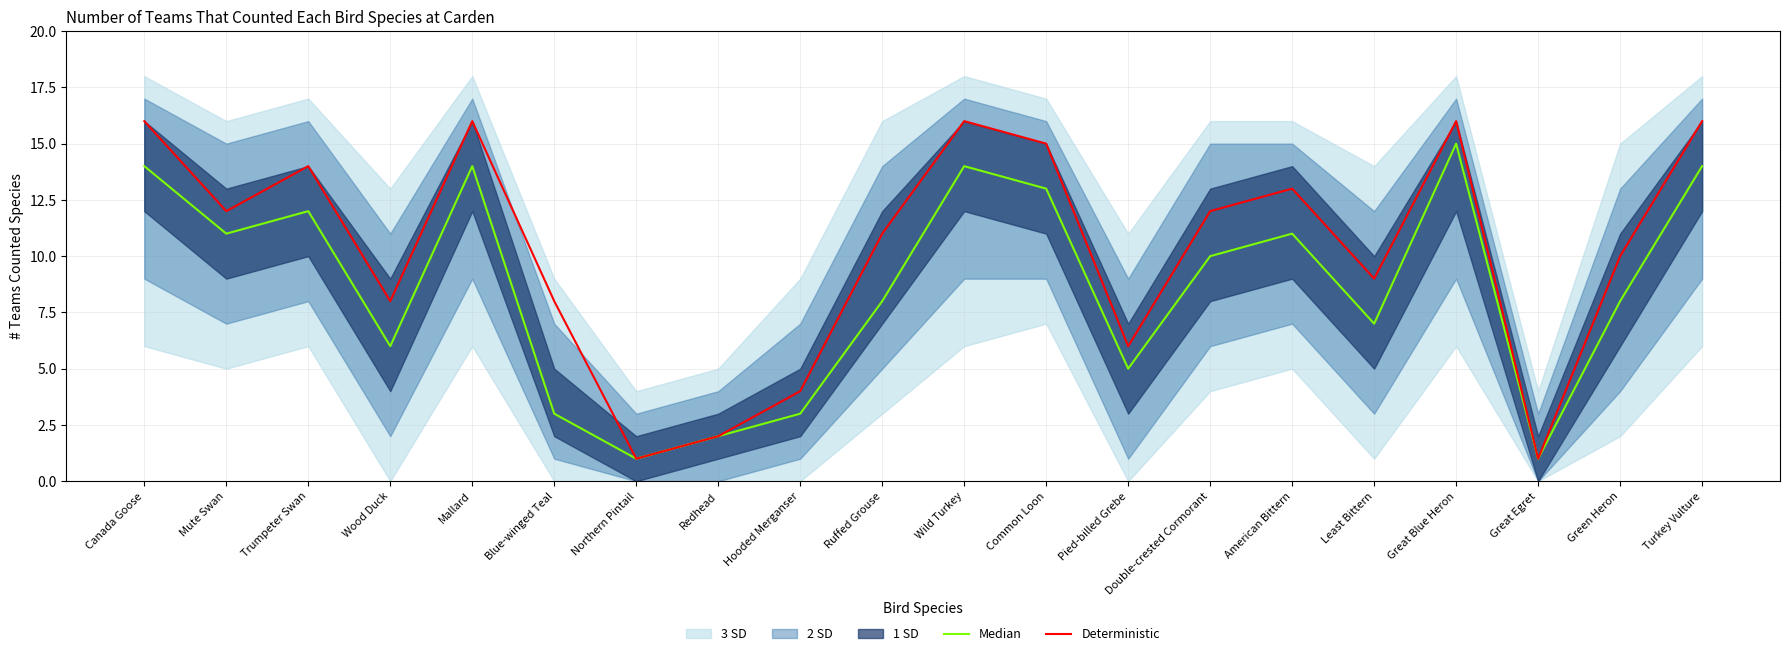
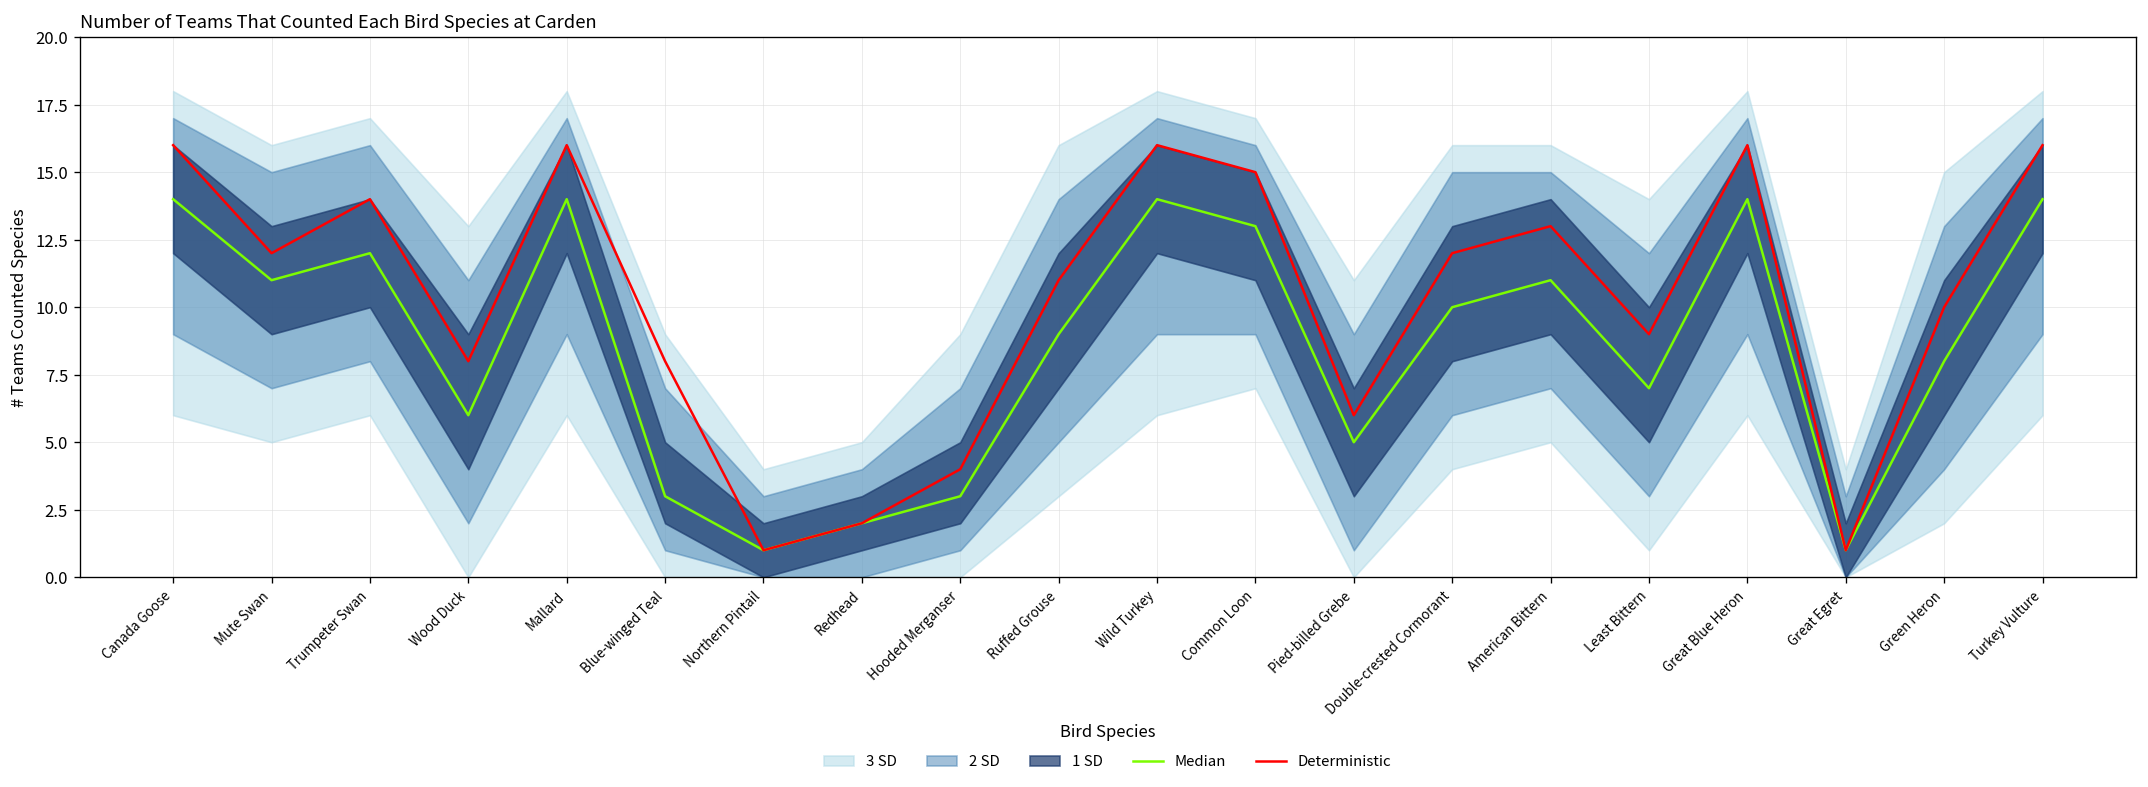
Median, Ruffed Grouse: 8 -> 9
Median, Great Blue Heron: 15 -> 14
